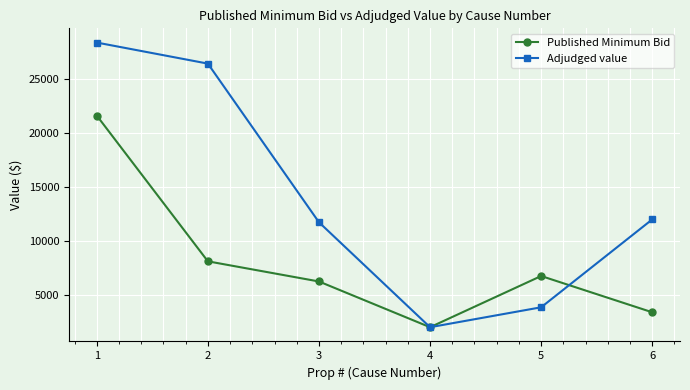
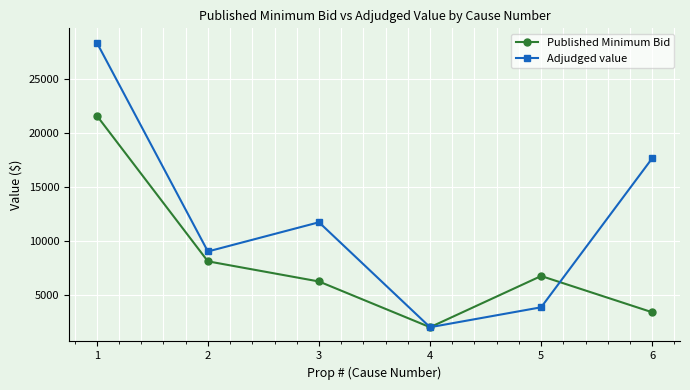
Adjudged value, 2: 26400 -> 9000
Adjudged value, 6: 12000 -> 17700
